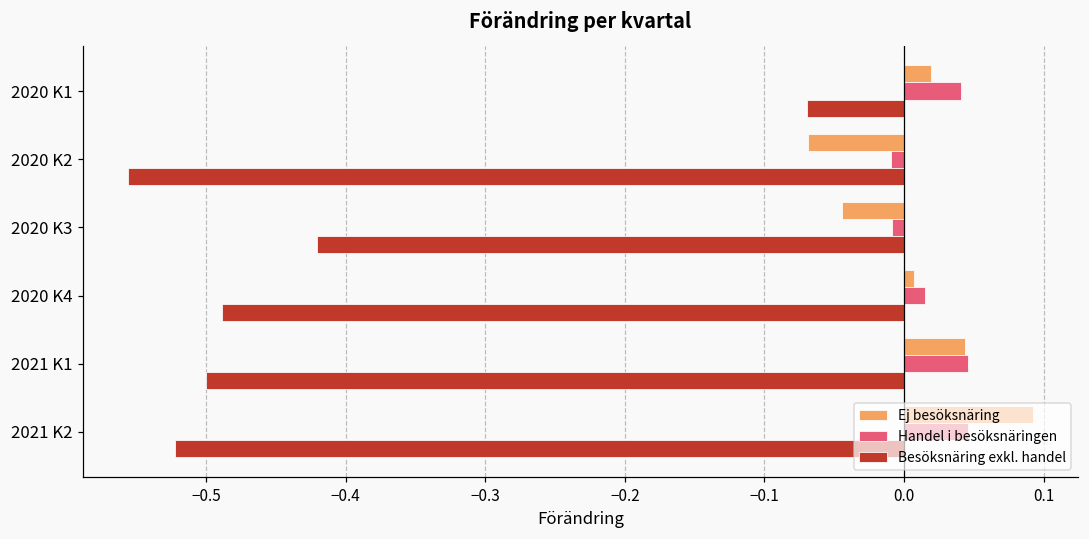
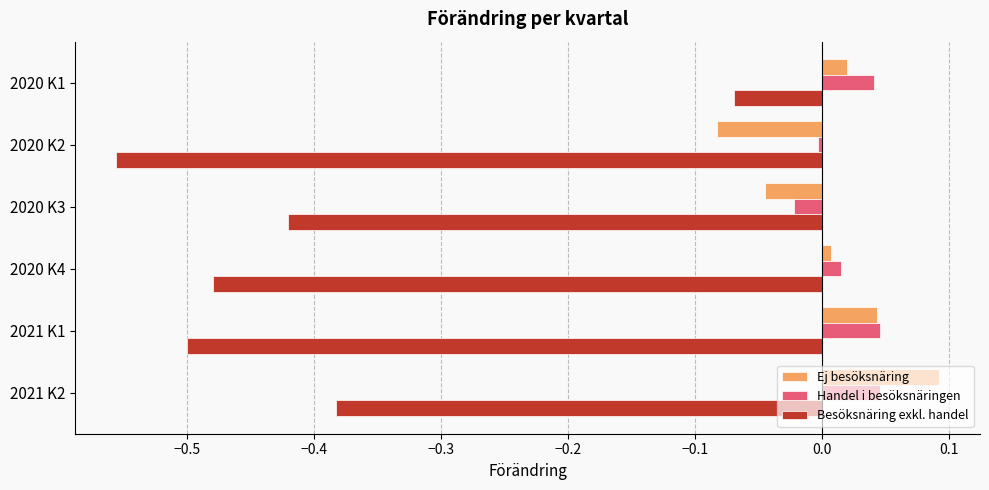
Ej besöksnäring, 2020 K2: -0.068 -> -0.082
Handel i besöksnäringen, 2020 K2: -0.010 -> -0.003
Handel i besöksnäringen, 2020 K3: -0.009 -> -0.022
Besöksnäring exkl. handel, 2020 K4: -0.489 -> -0.480
Besöksnäring exkl. handel, 2021 K2: -0.522 -> -0.383
